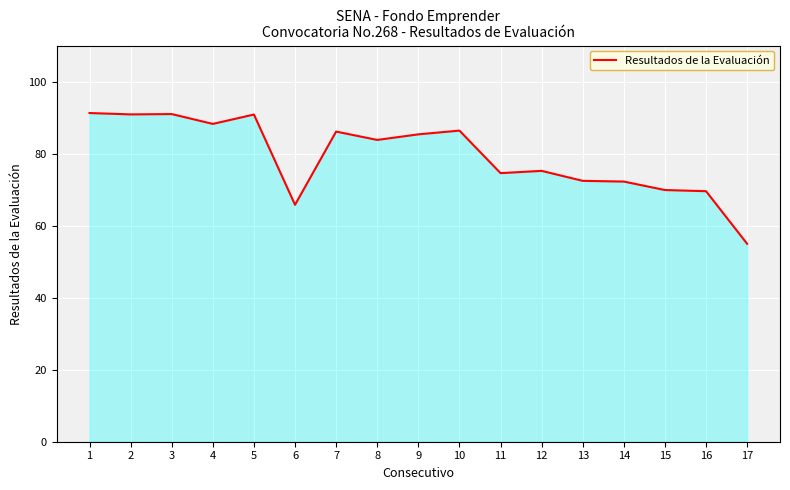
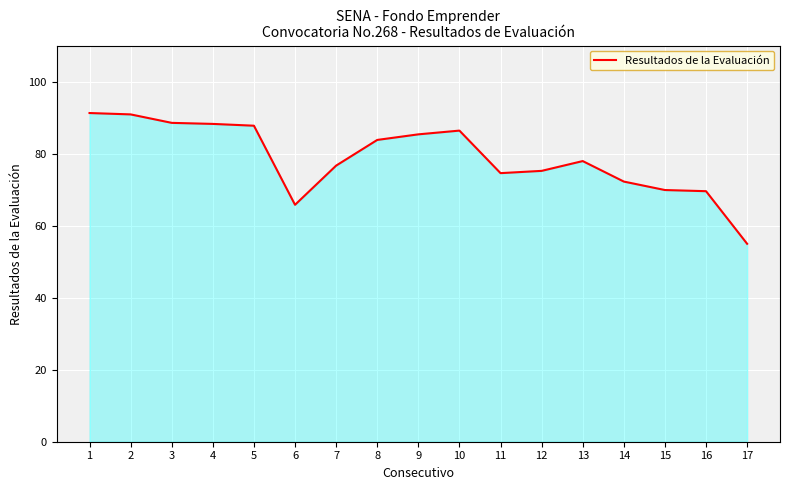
3: 91 -> 89
5: 91 -> 88
7: 86 -> 77
13: 72 -> 78
